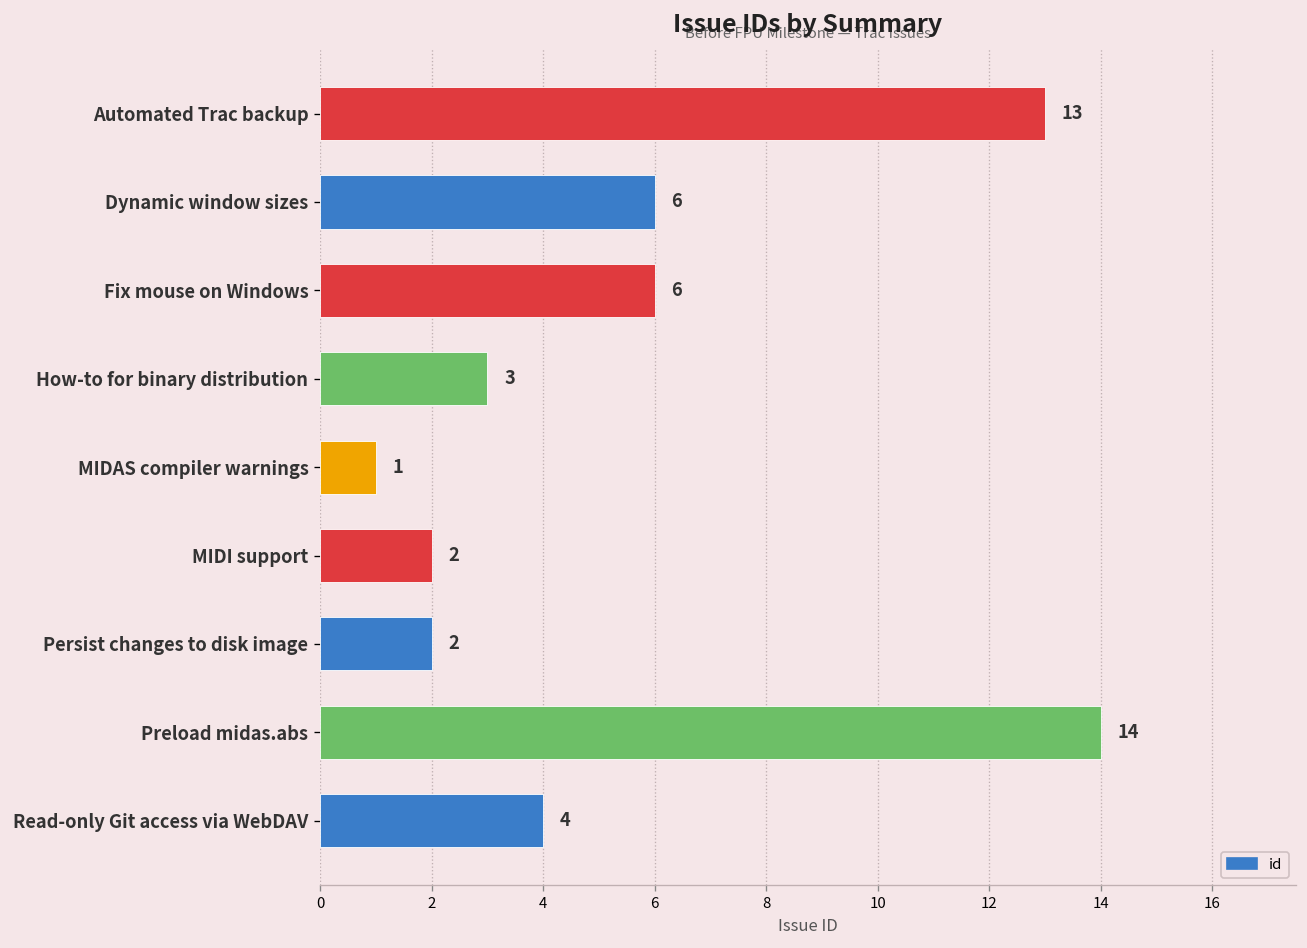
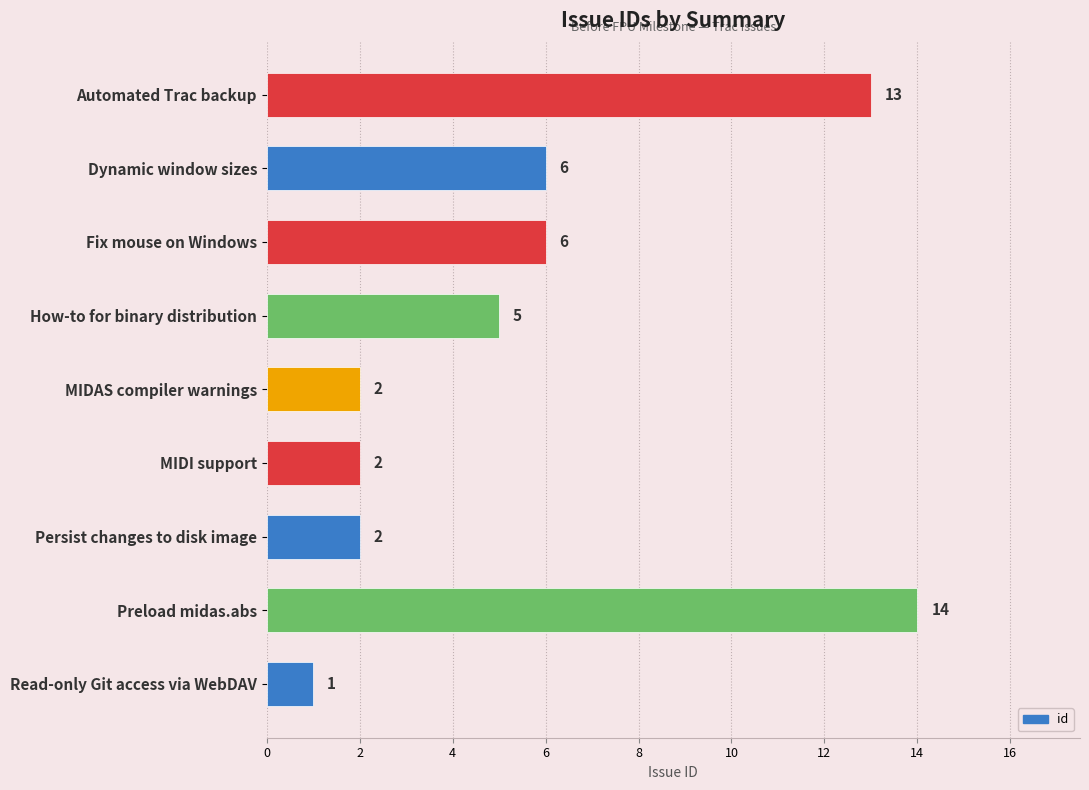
How-to for binary distribution: 3 -> 5
MIDAS compiler warnings: 1 -> 2
Read-only Git access via WebDAV: 4 -> 1
